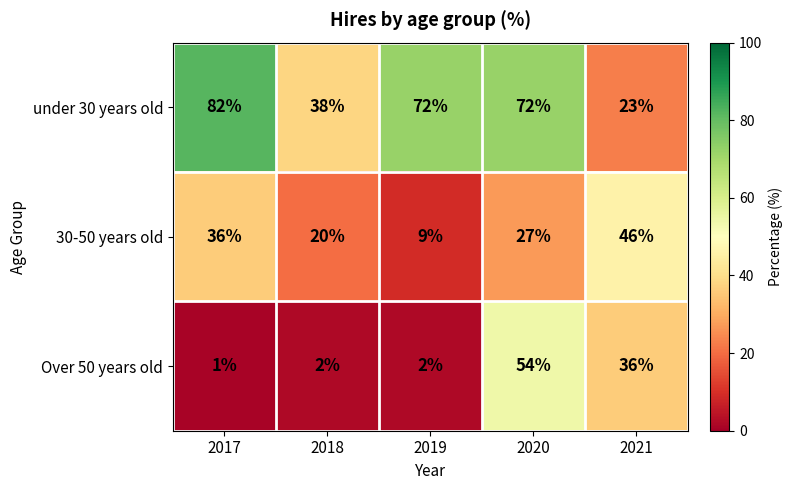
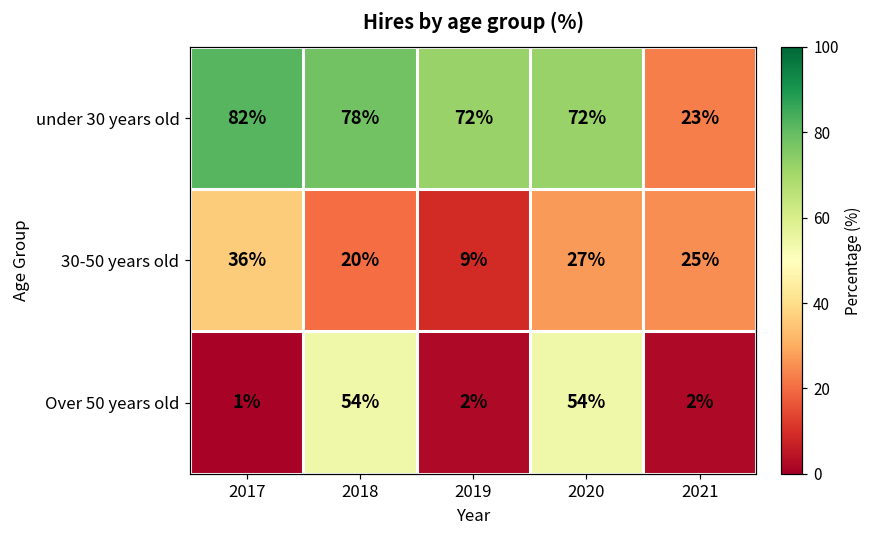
under 30 years old, 2018: 38% -> 78%
30-50 years old, 2021: 46% -> 25%
Over 50 years old, 2018: 2% -> 54%
Over 50 years old, 2021: 36% -> 2%
